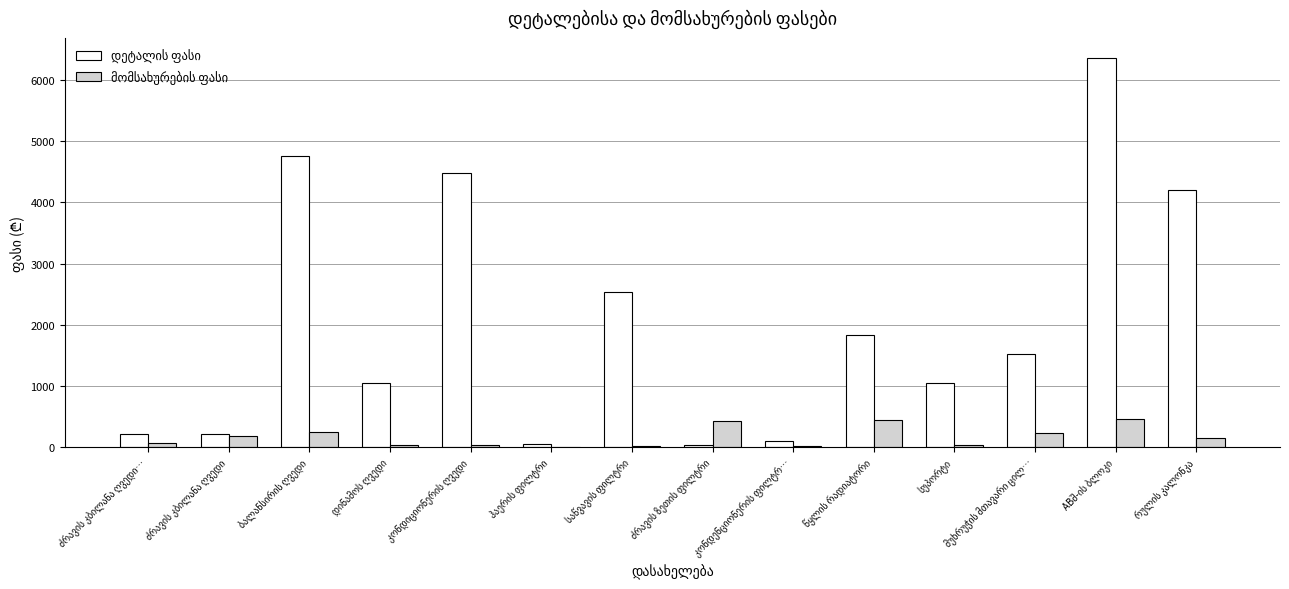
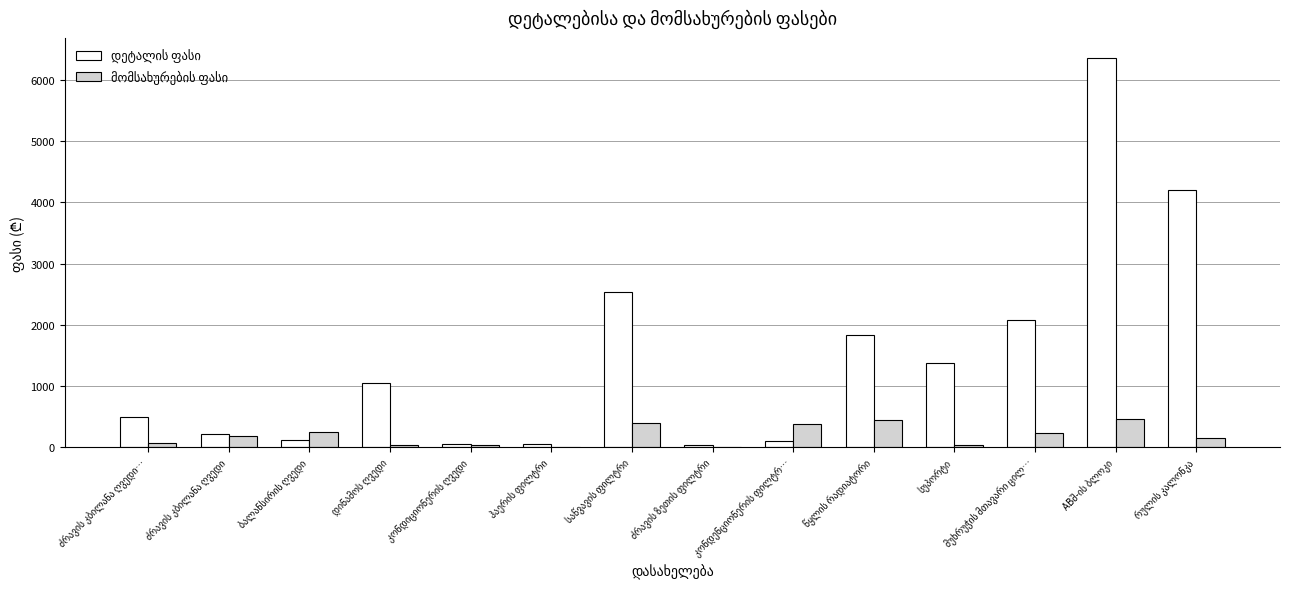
დეტალის ფასი, ძრავის კბილანა ღვედი…: 200 -> 500
დეტალის ფასი, ბალანსირის ღვედი: 4800 -> 100
დეტალის ფასი, კონდიციონერის ღვედი: 4500 -> 100
მომსახურების ფასი, საწვავის ფილტრი: 0 -> 400
მომსახურების ფასი, ძრავის ზეთის ფილტრი: 400 -> 0
მომსახურების ფასი, კონდენციონერის ფილტრ…: 0 -> 400
დეტალის ფასი, სუპორტი: 1000 -> 1400
დეტალის ფასი, მუხრუჭის მთავარი ცილ…: 1500 -> 2100
